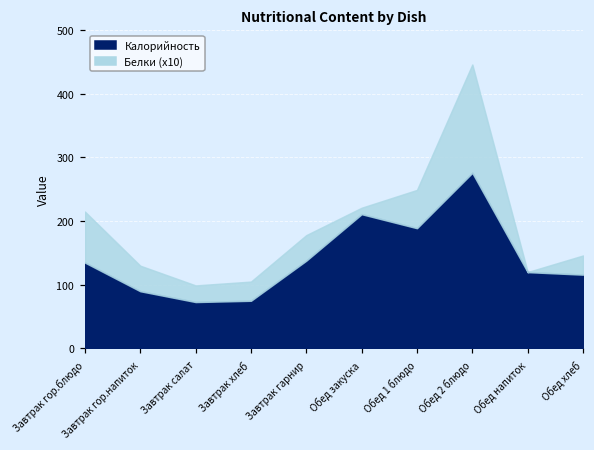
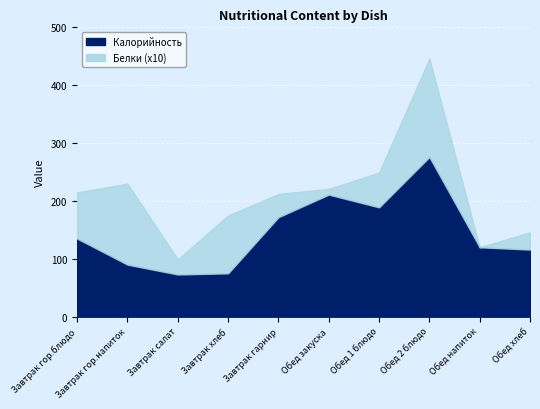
Белки (x10), Завтрак гор.напиток: 40 -> 140
Белки (x10), Завтрак хлеб: 30 -> 100
Калорийность, Завтрак гарнир: 140 -> 170
